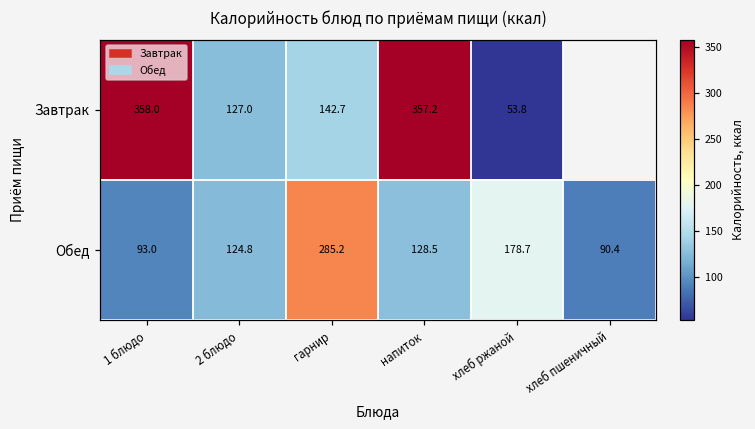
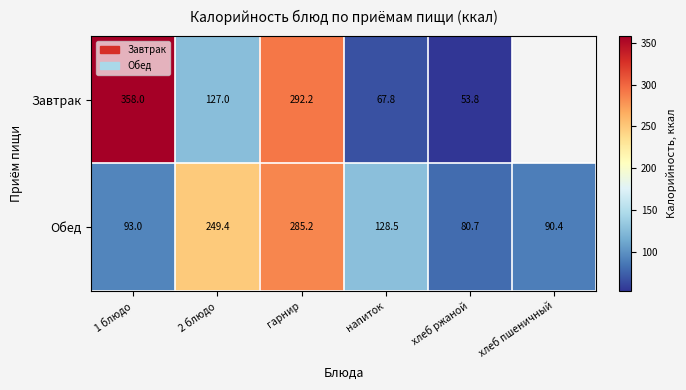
Завтрак, гарнир: 142.7 -> 292.2
Завтрак, напиток: 357.2 -> 67.8
Обед, 2 блюдо: 124.8 -> 249.4
Обед, хлеб ржаной: 178.7 -> 80.7
